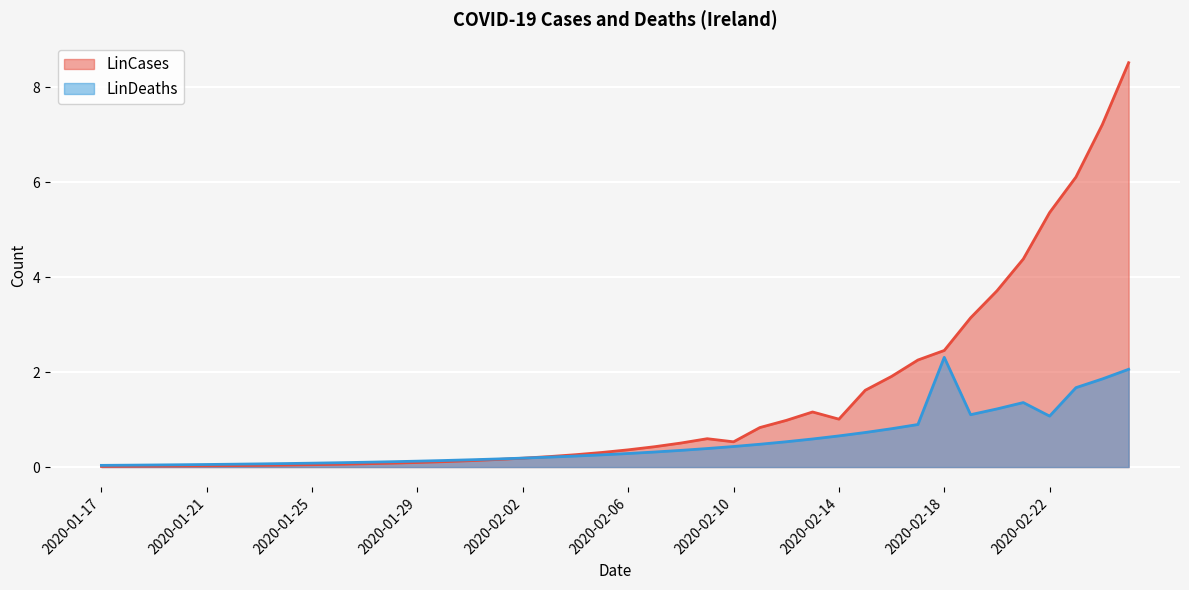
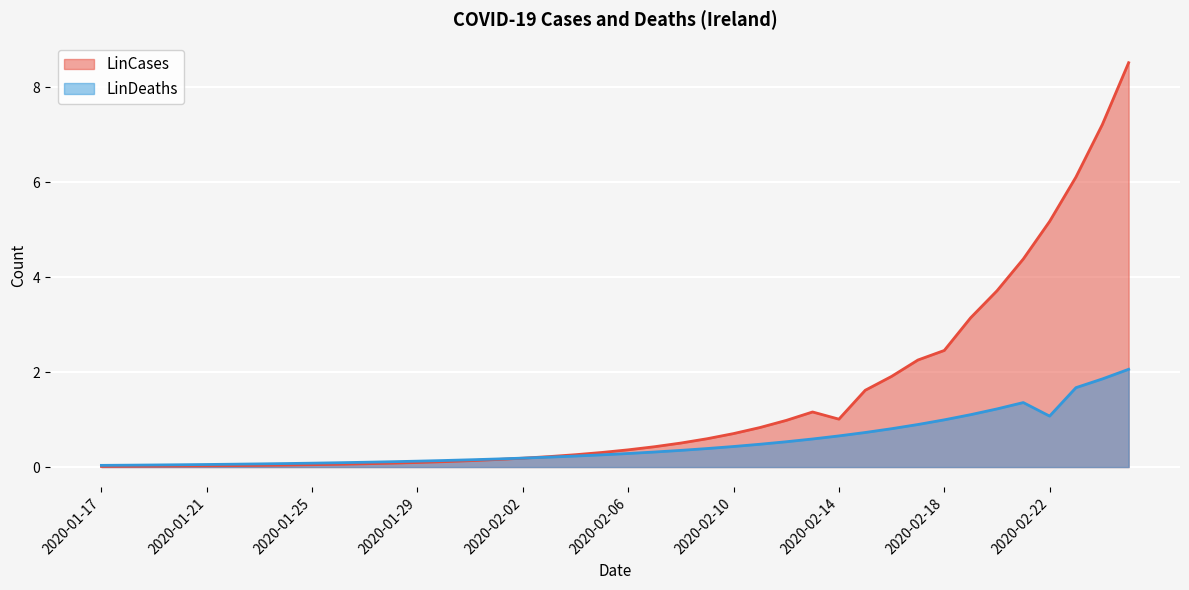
LinCases, 2020-02-10: 0.5 -> 0.7
LinDeaths, 2020-02-18: 2.3 -> 1.0
LinCases, 2020-02-22: 5.4 -> 5.2
